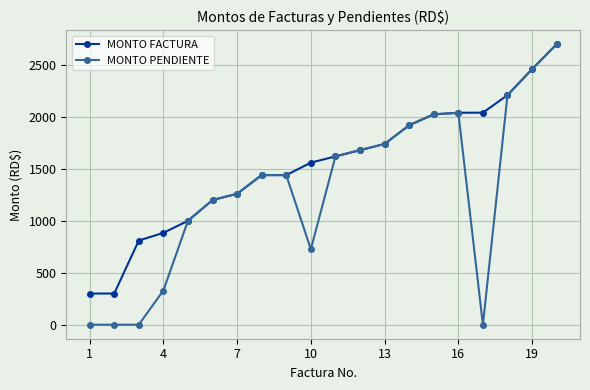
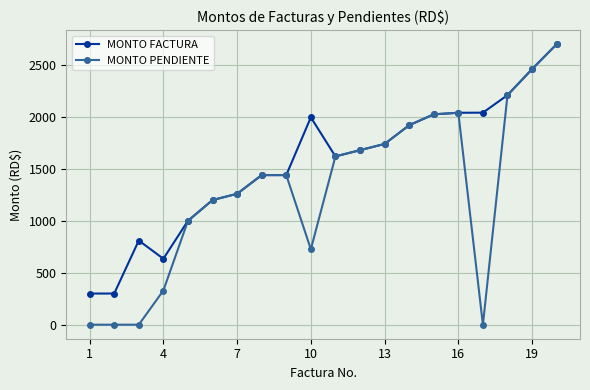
MONTO FACTURA, 4: 880 -> 640
MONTO FACTURA, 10: 1560 -> 2000
